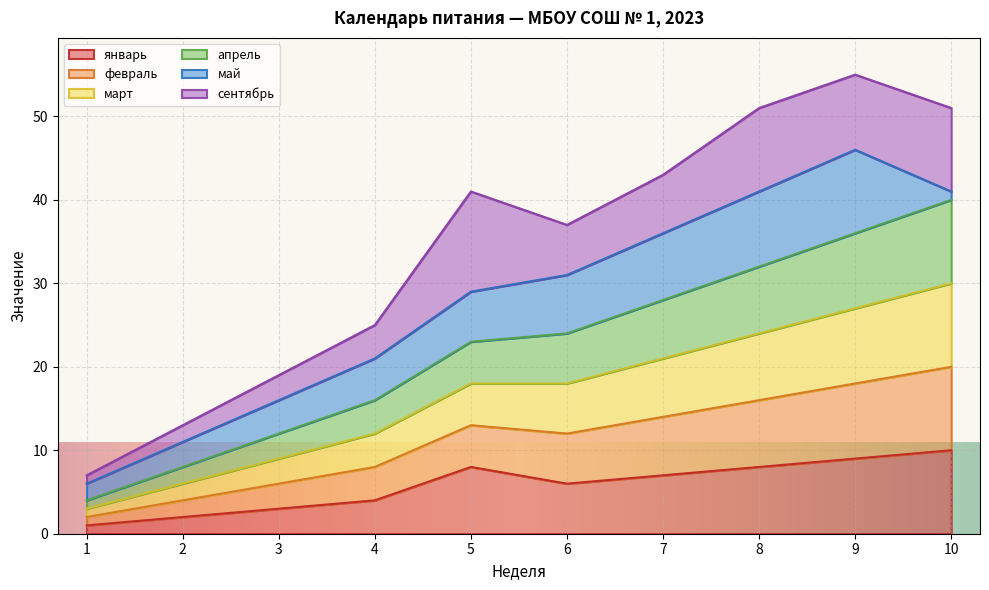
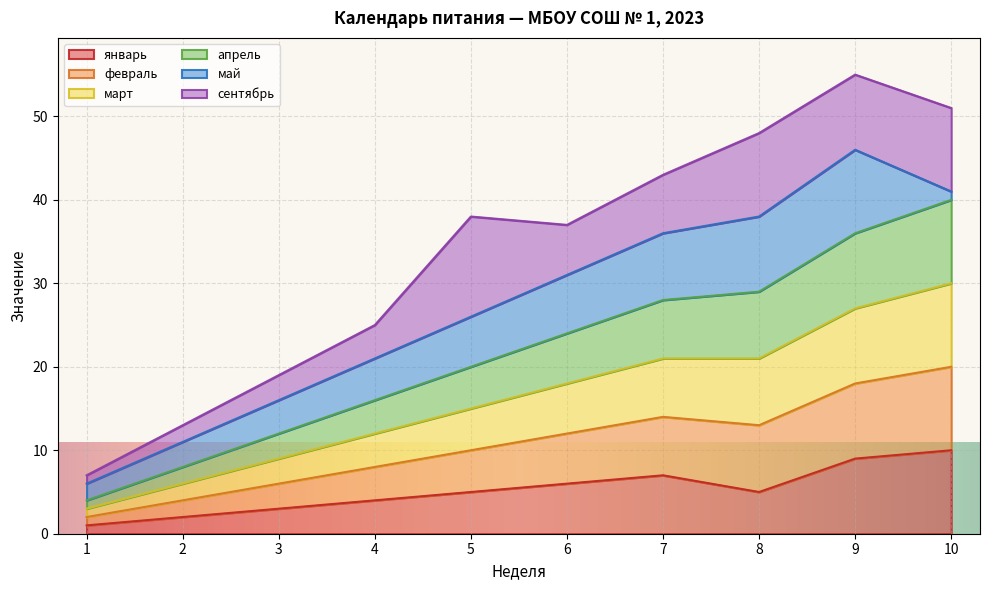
январь, 5: 8 -> 5
январь, 8: 8 -> 5
